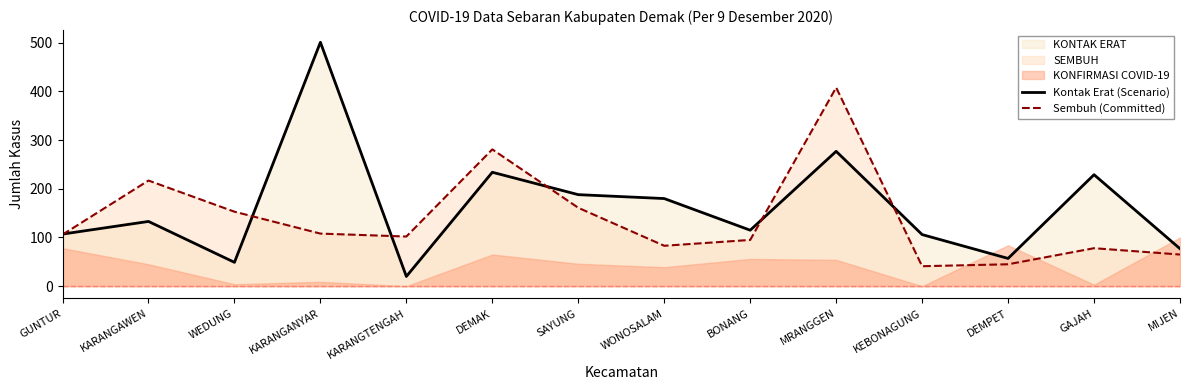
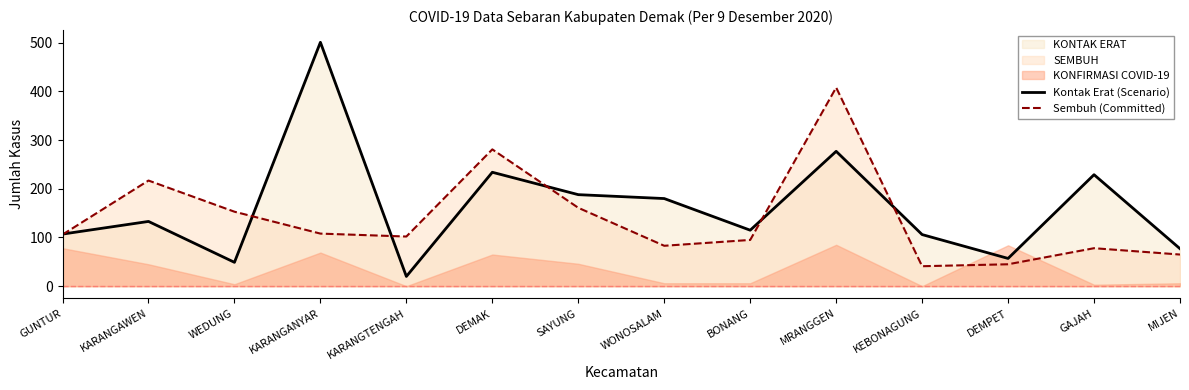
KONFIRMASI COVID-19, KARANGANYAR: 10 -> 70
KONFIRMASI COVID-19, WONOSALAM: 40 -> 10
KONFIRMASI COVID-19, BONANG: 60 -> 10
KONFIRMASI COVID-19, MRANGGEN: 50 -> 90
KONFIRMASI COVID-19, MIJEN: 100 -> 10
